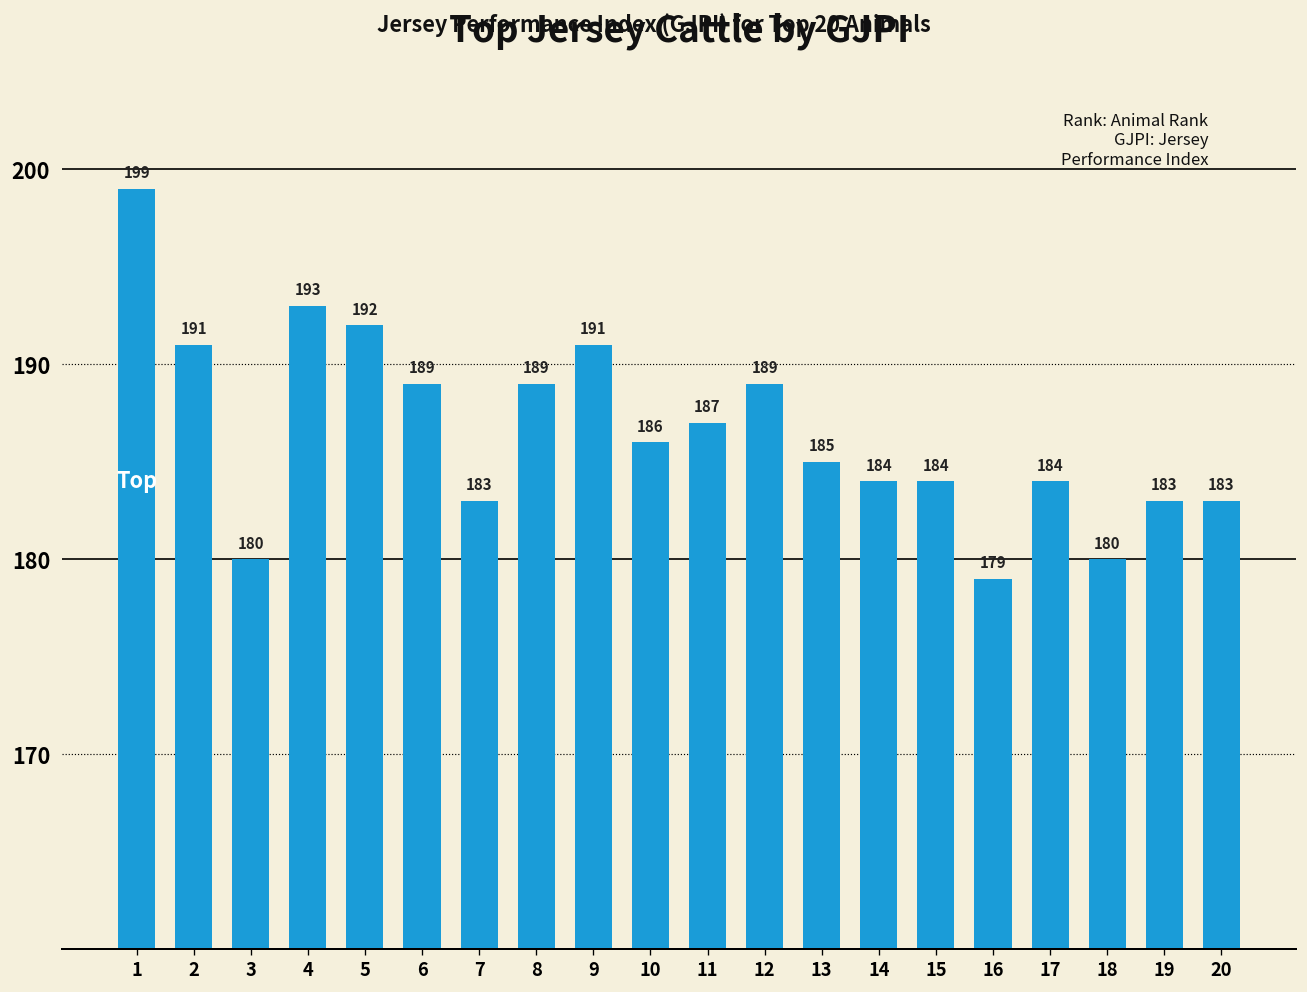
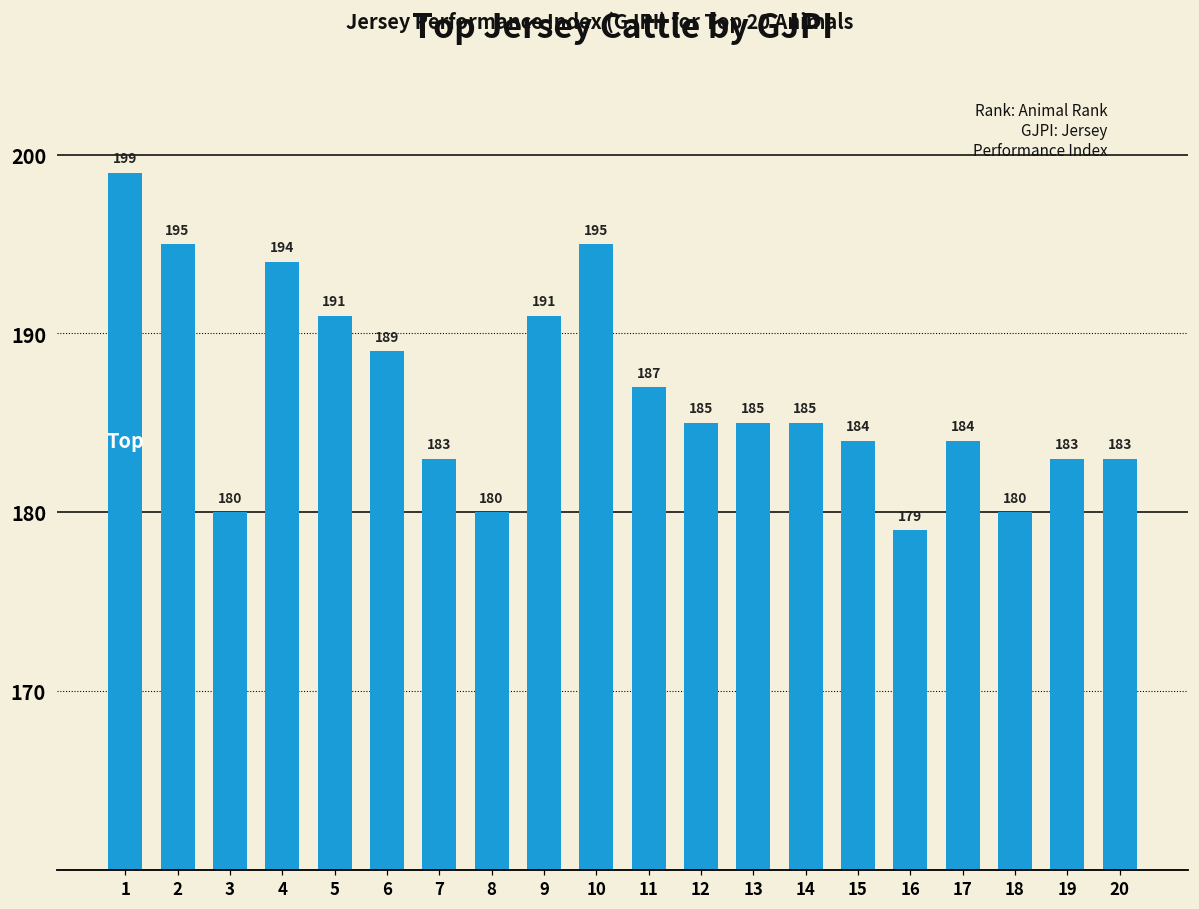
2: 191 -> 195
4: 193 -> 194
5: 192 -> 191
8: 189 -> 180
10: 186 -> 195
12: 189 -> 185
14: 184 -> 185
